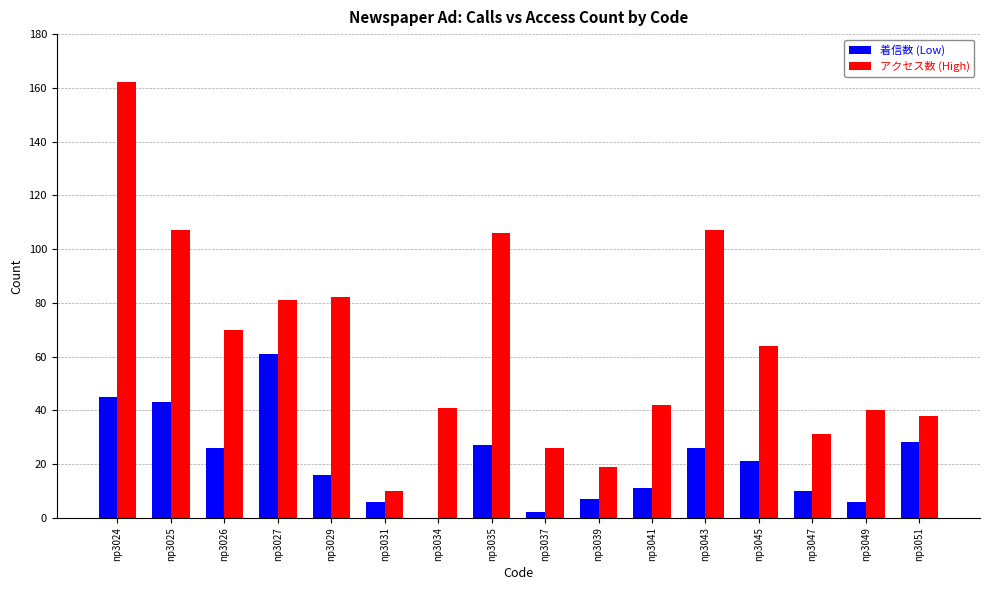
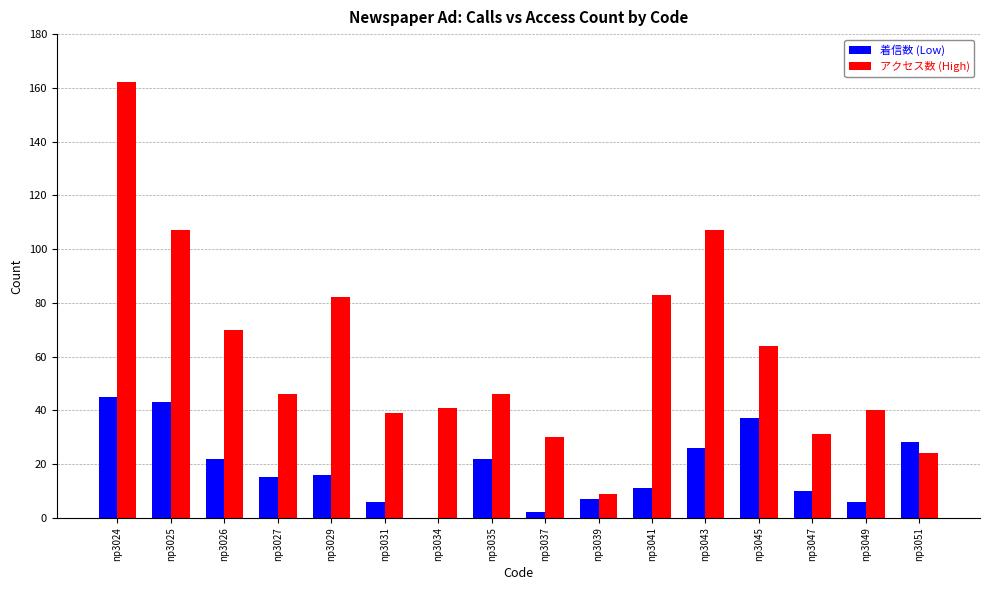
着信数 (Low), np3026: 26 -> 22
着信数 (Low), np3027: 61 -> 15
アクセス数 (High), np3027: 81 -> 46
アクセス数 (High), np3031: 10 -> 39
着信数 (Low), np3035: 27 -> 22
アクセス数 (High), np3035: 106 -> 46
アクセス数 (High), np3037: 26 -> 30
アクセス数 (High), np3039: 19 -> 9
アクセス数 (High), np3041: 42 -> 83
着信数 (Low), np3045: 21 -> 37
アクセス数 (High), np3051: 38 -> 24
